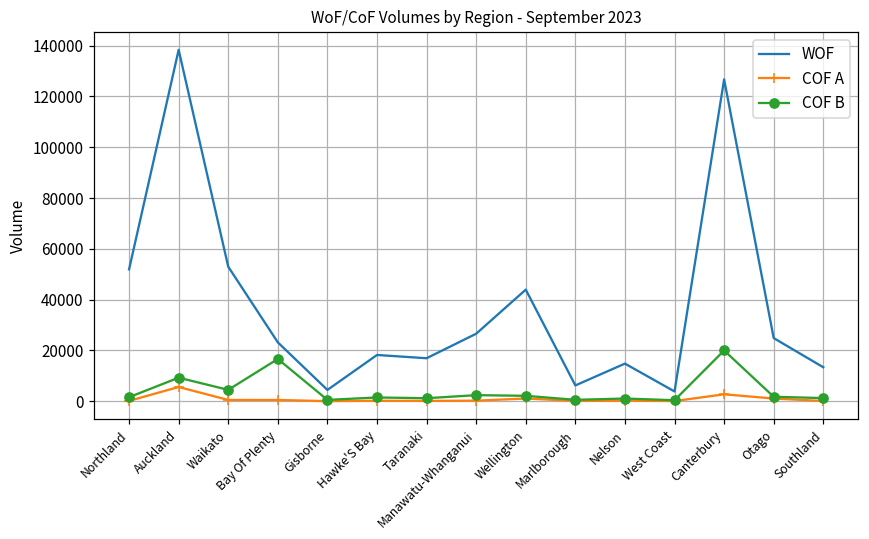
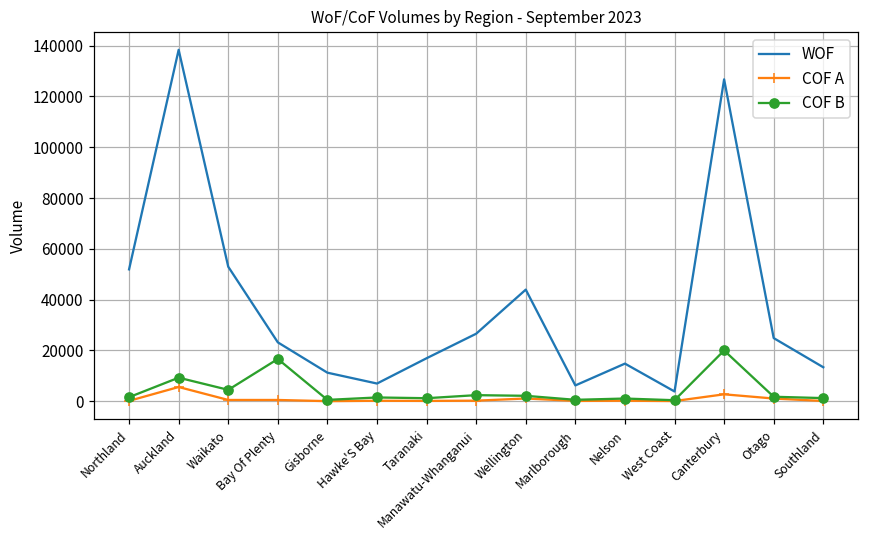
WOF, Gisborne: 4000 -> 11000
WOF, Hawke'S Bay: 18000 -> 7000
